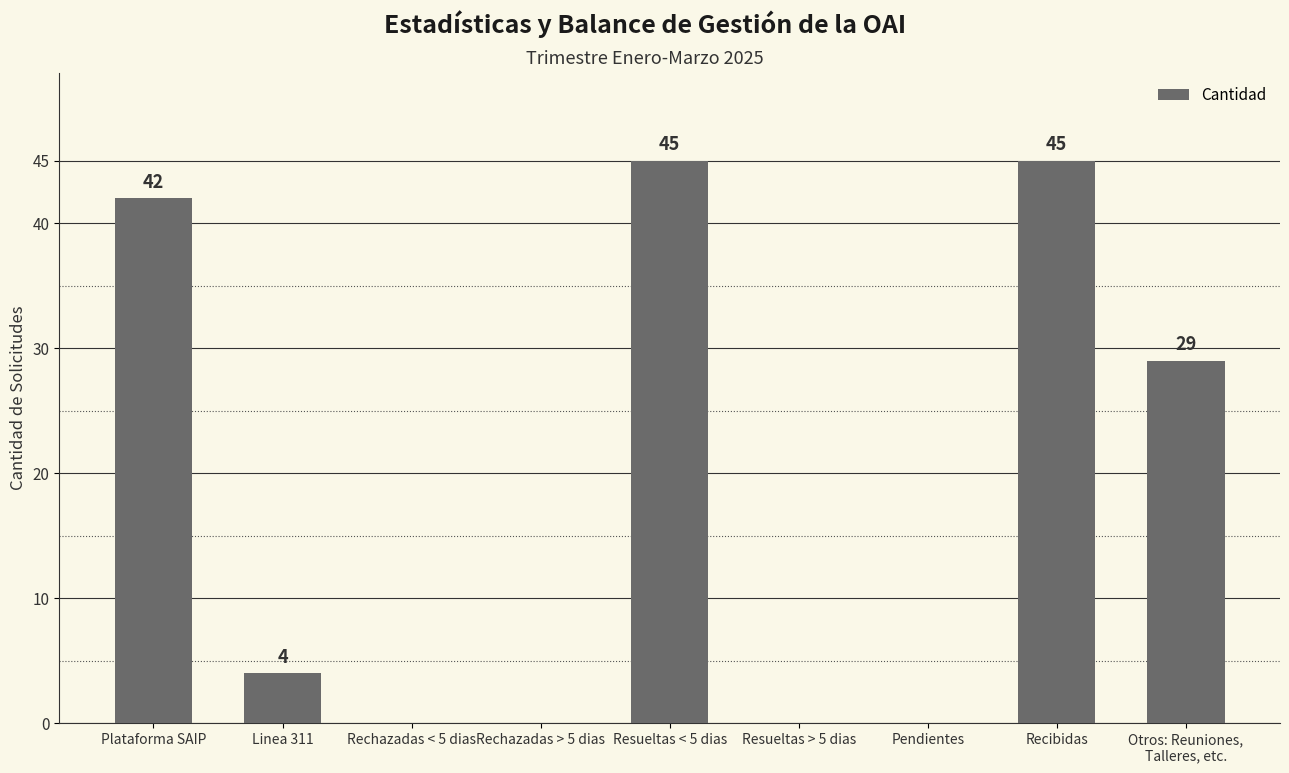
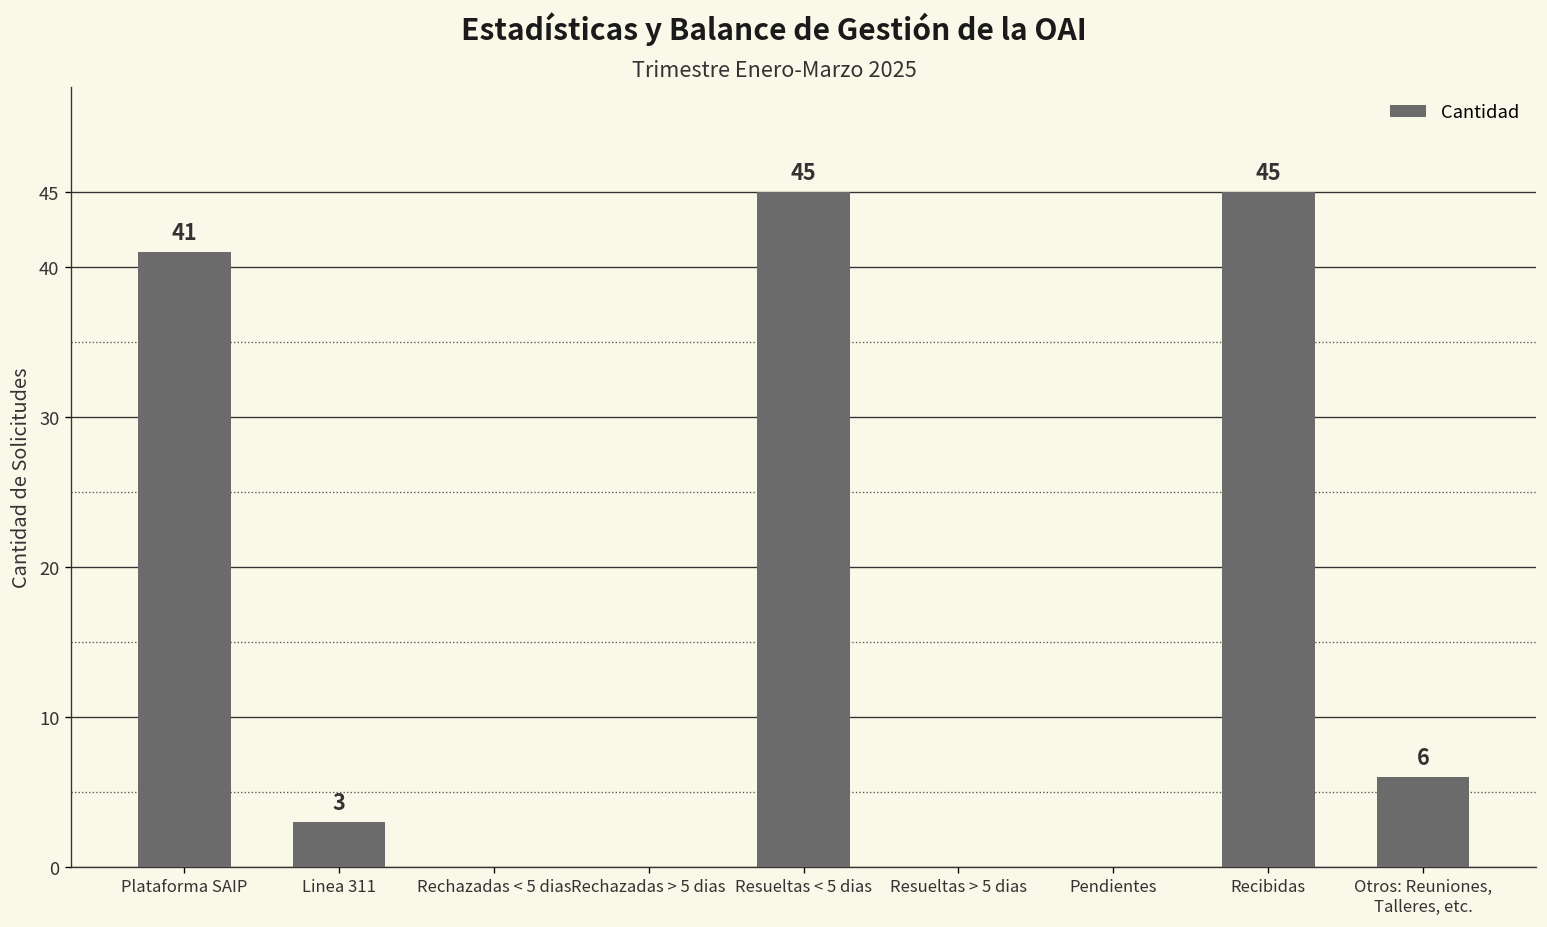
Plataforma SAIP: 42 -> 41
Linea 311: 4 -> 3
Otros: Reuniones, Talleres, etc.: 29 -> 6
